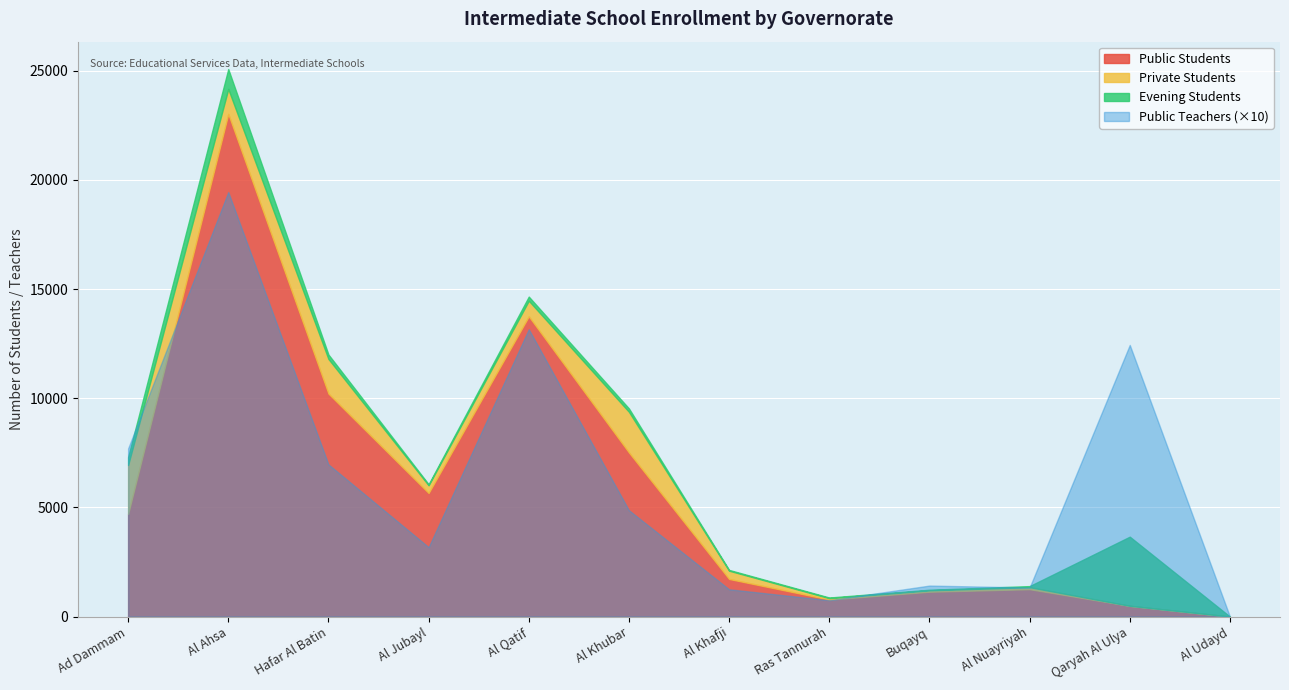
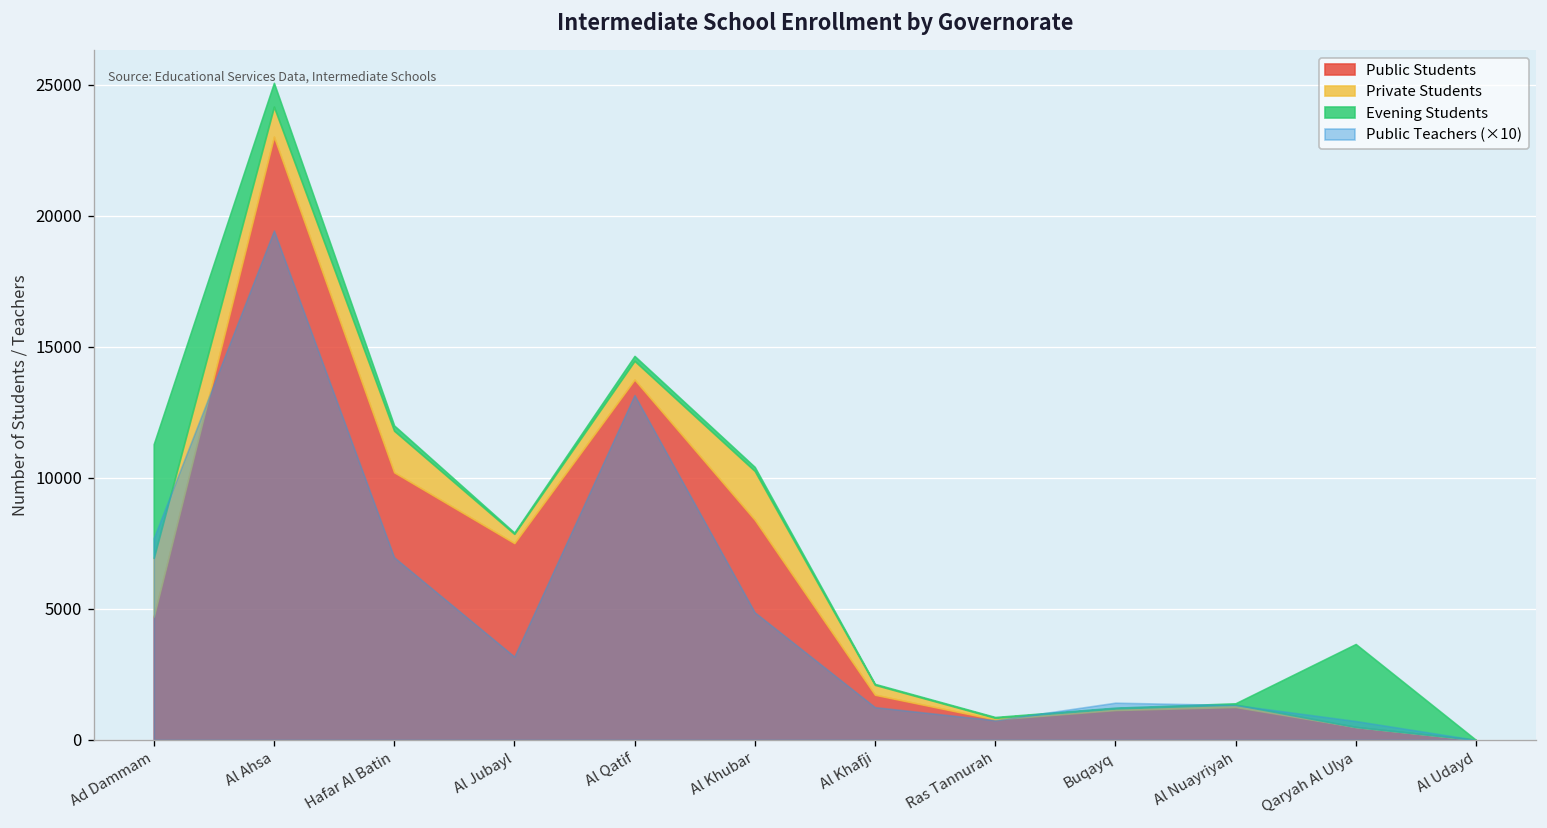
Evening Students, Ad Dammam: 400 -> 4300
Public Students, Al Jubayl: 5700 -> 7500
Public Students, Al Khubar: 7500 -> 8400
Public Teachers (×10), Qaryah Al Ulya: 12400 -> 700
